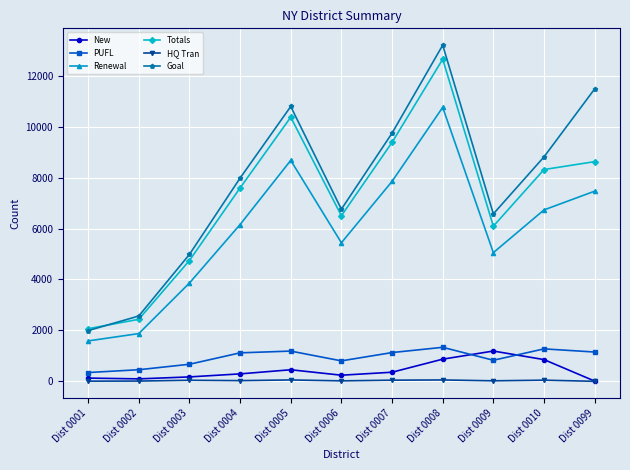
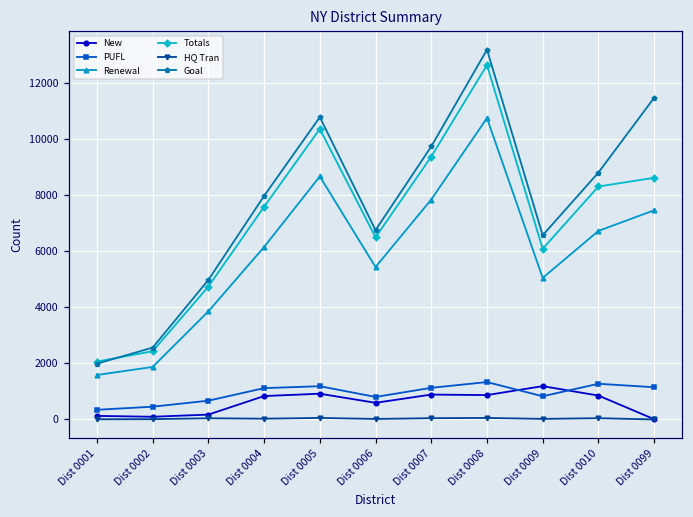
New, Dist 0004: 300 -> 800
New, Dist 0005: 500 -> 900
New, Dist 0006: 200 -> 600
New, Dist 0007: 400 -> 900
